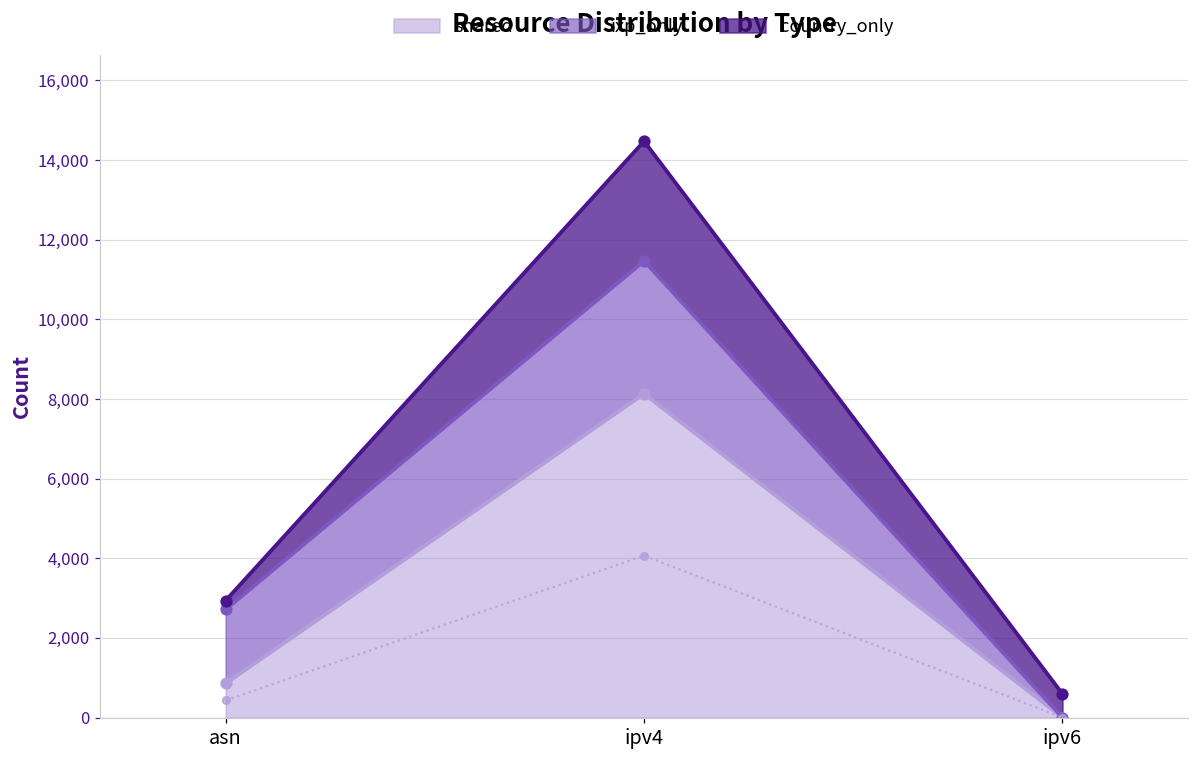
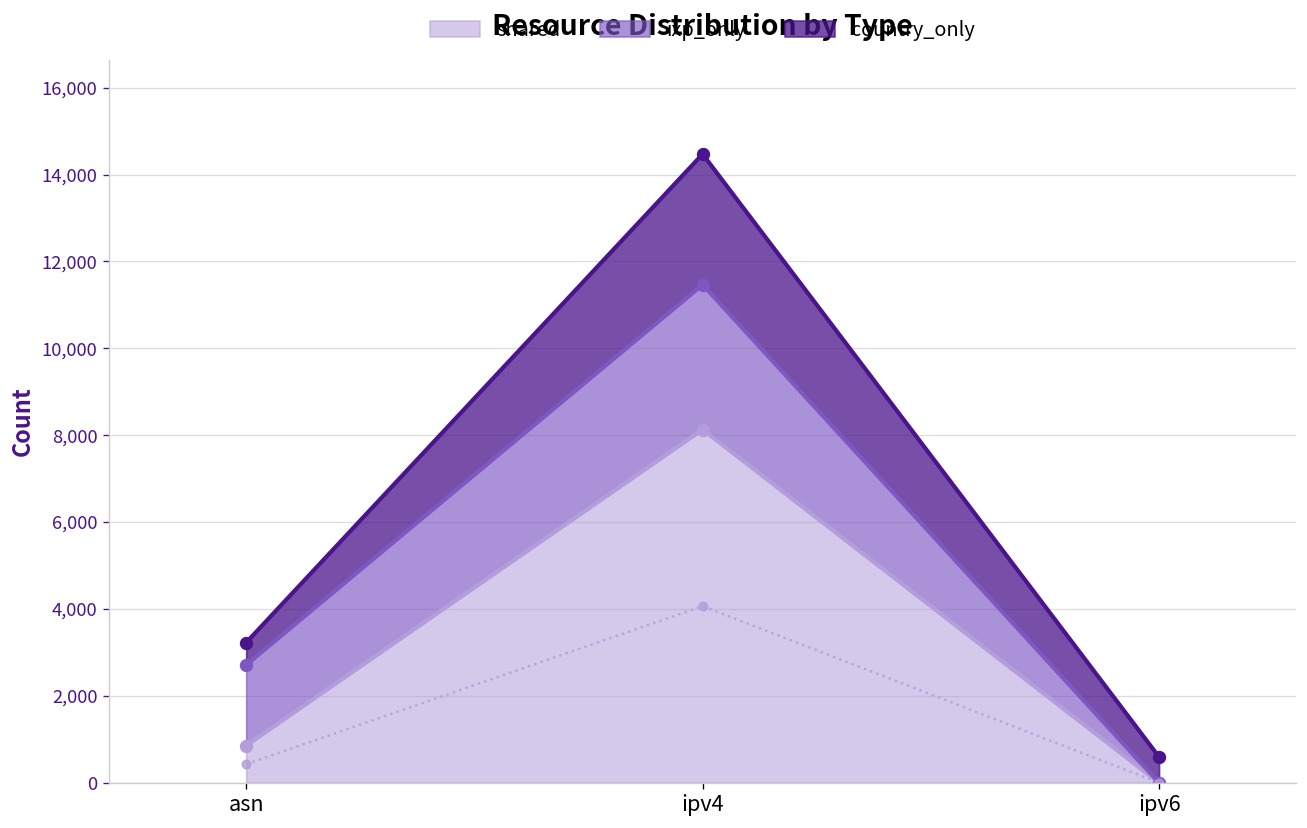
country_only, asn: 200 -> 500
